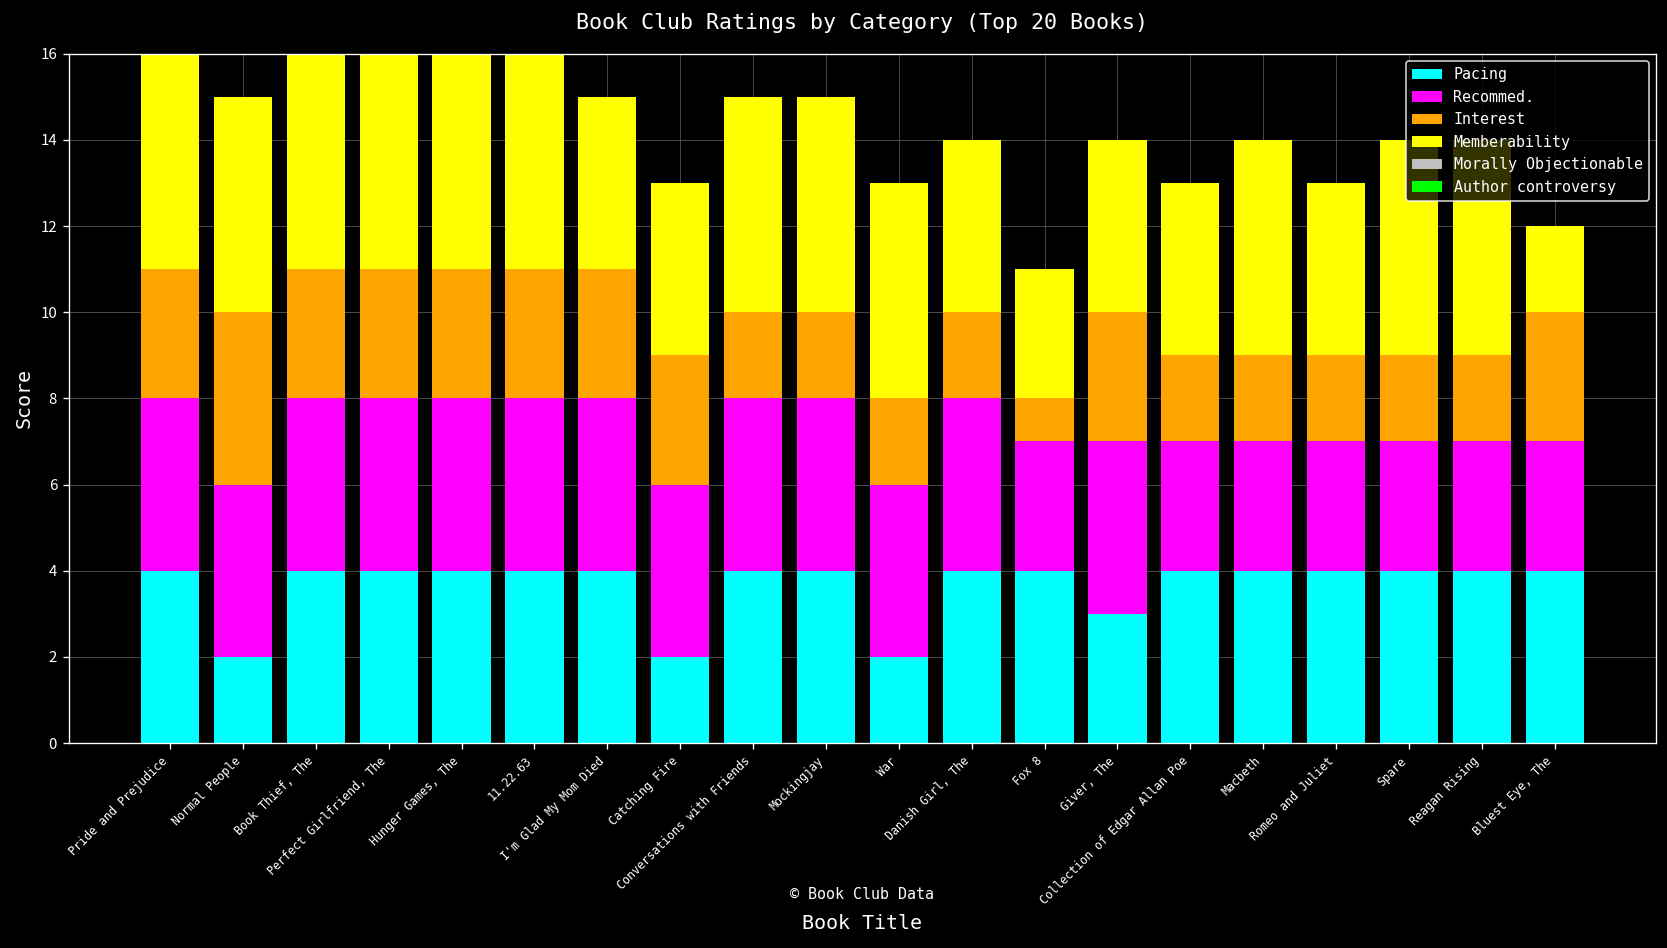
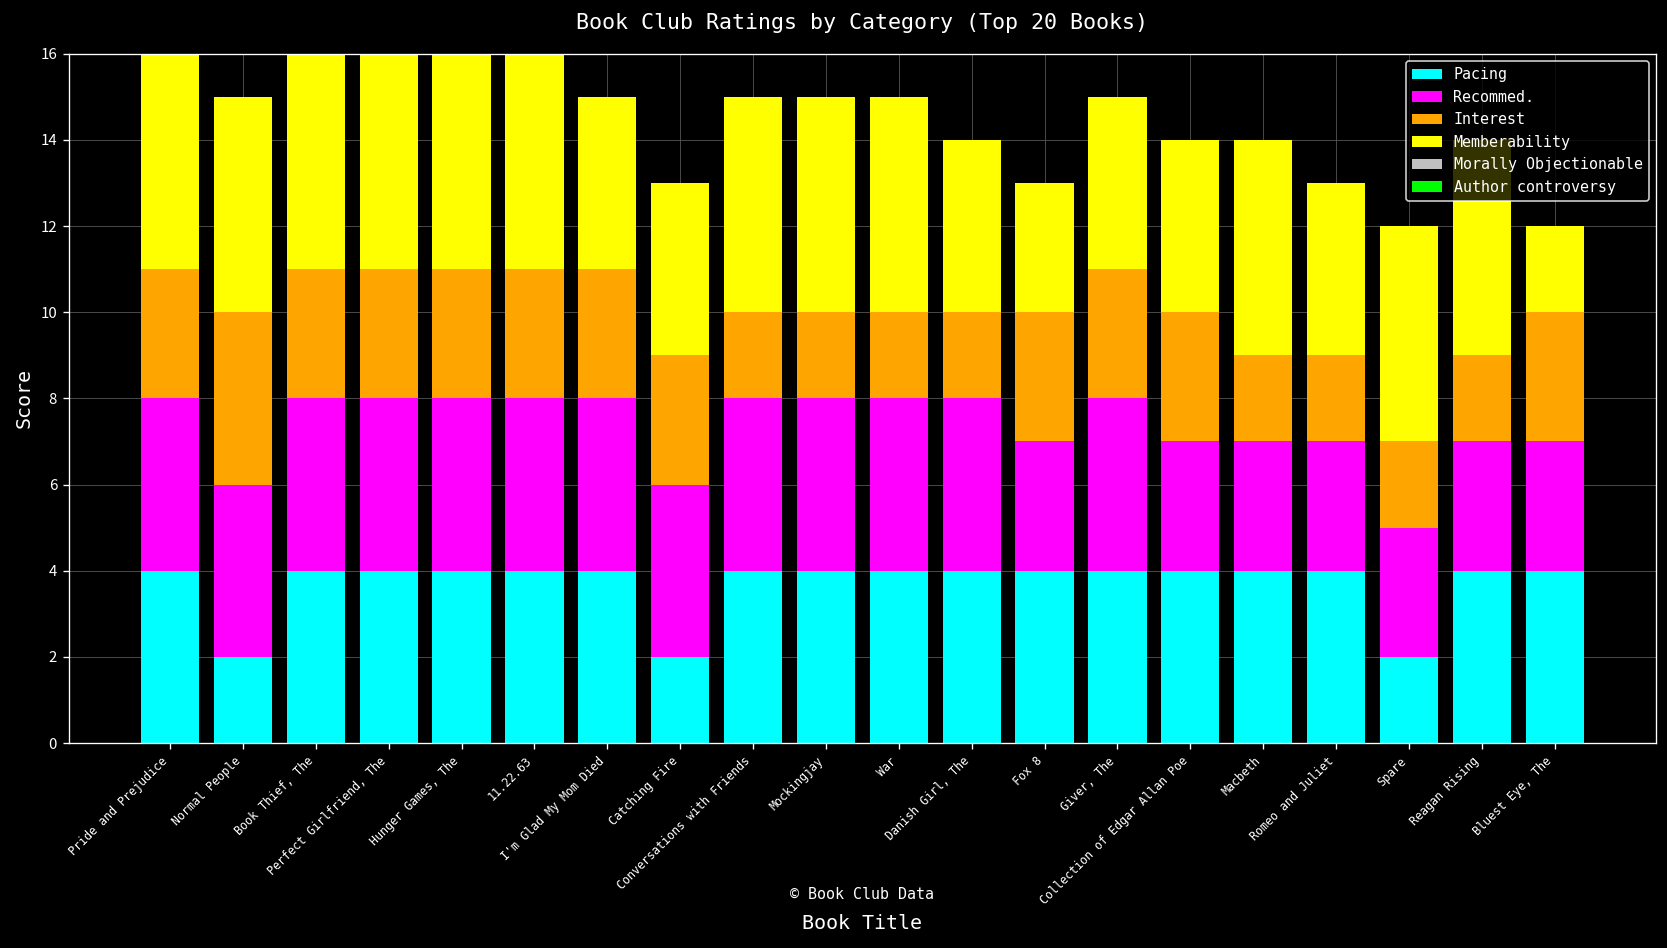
Pacing, War: 2 -> 4
Interest, Fox 8: 1 -> 3
Pacing, Giver, The: 3 -> 4
Interest, Collection of Edgar Allan Poe: 2 -> 3
Pacing, Spare: 4 -> 2
